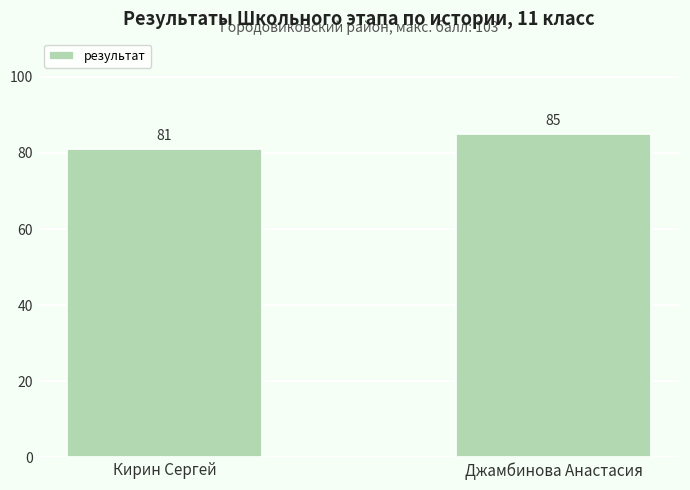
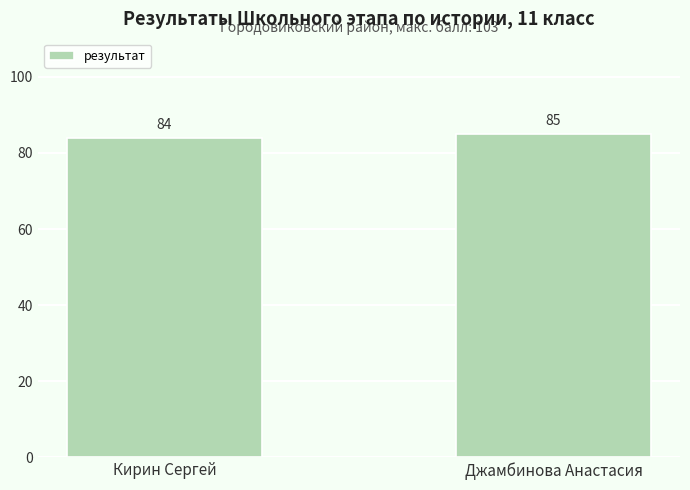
Кирин Сергей: 81 -> 84
